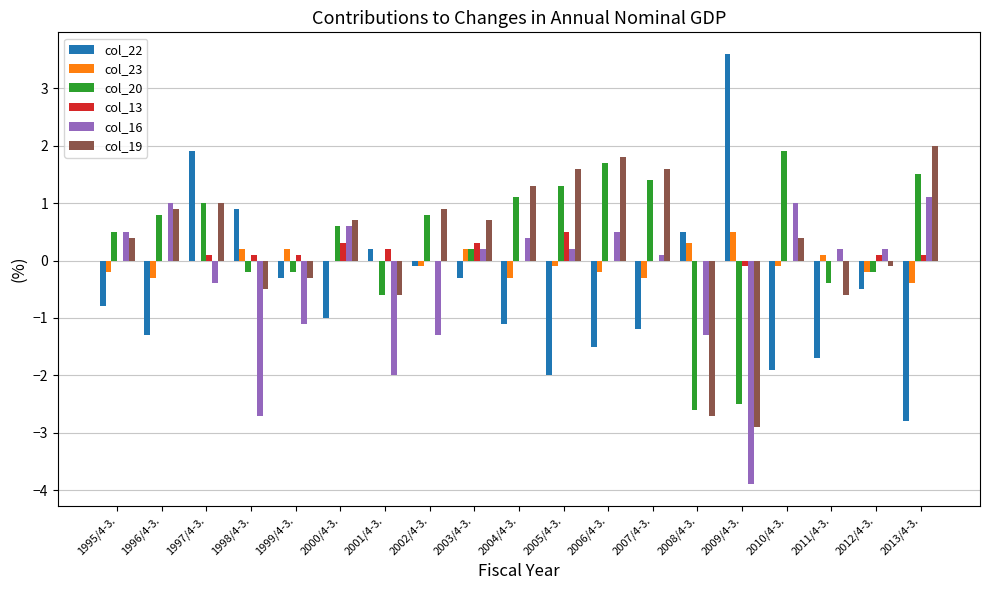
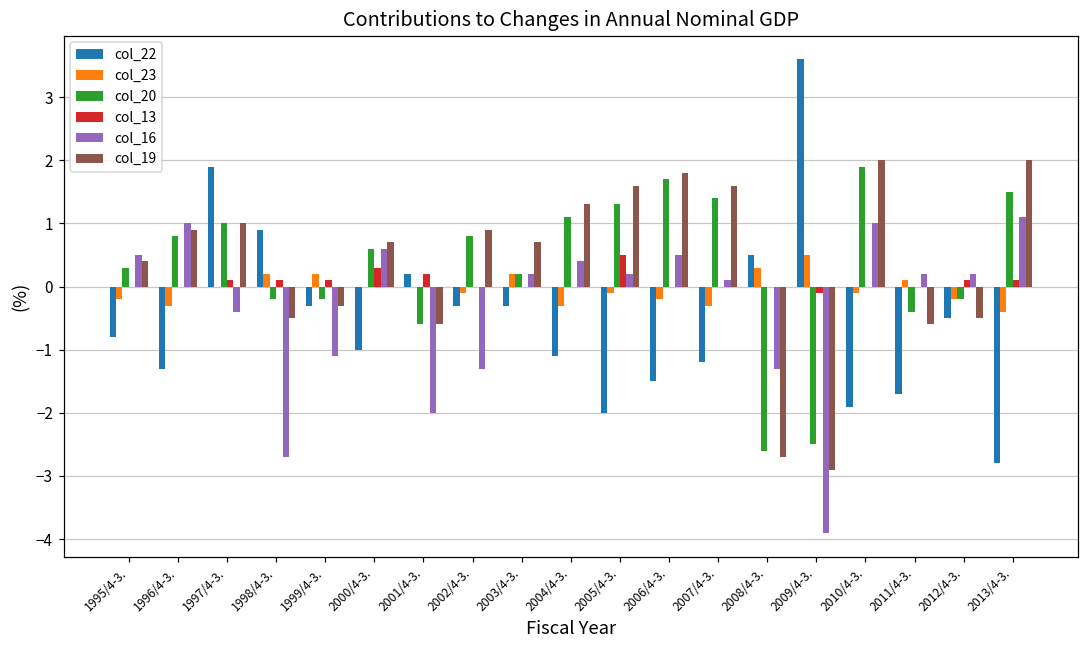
col_20, 1995/4-3.: 0.5 -> 0.3
col_22, 2002/4-3.: -0.1 -> -0.3
col_13, 2003/4-3.: 0.3 -> 0.0
col_19, 2010/4-3.: 0.4 -> 2.0
col_19, 2012/4-3.: -0.1 -> -0.5
